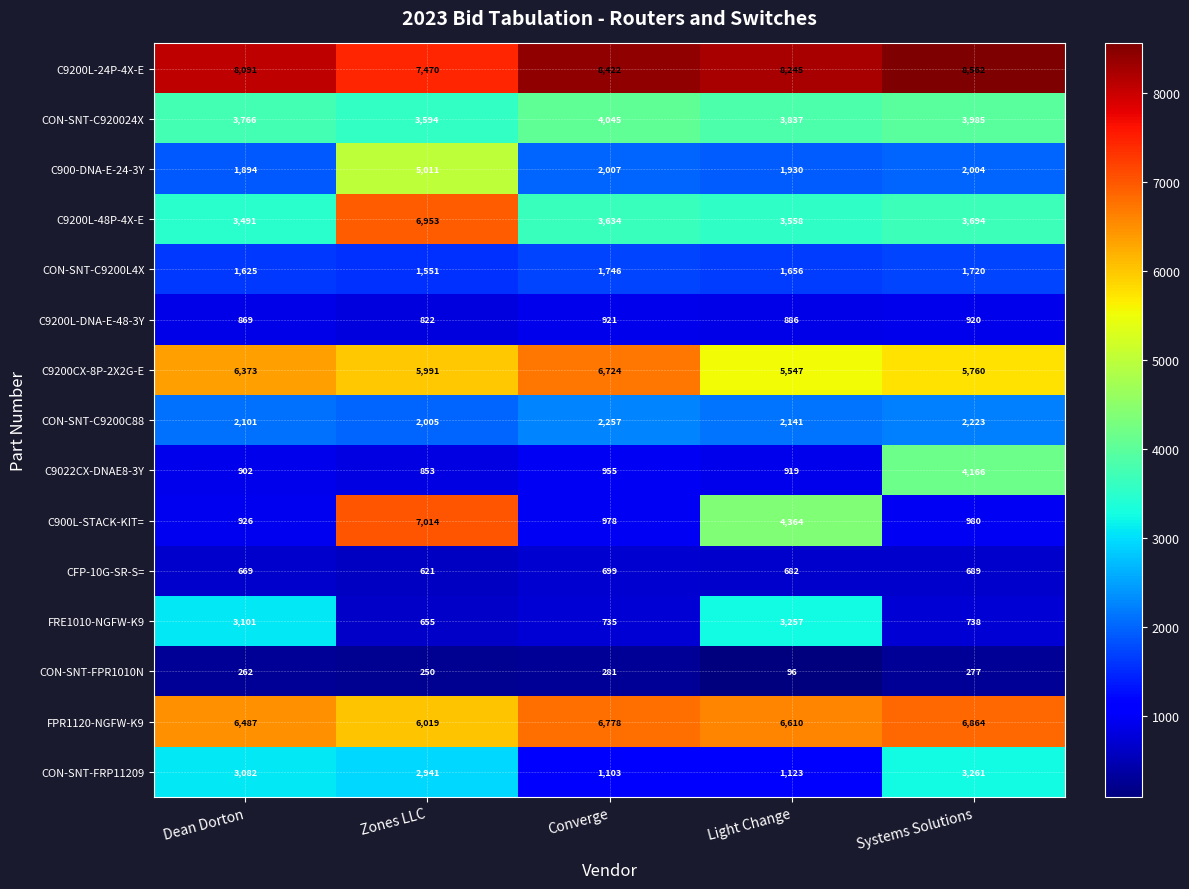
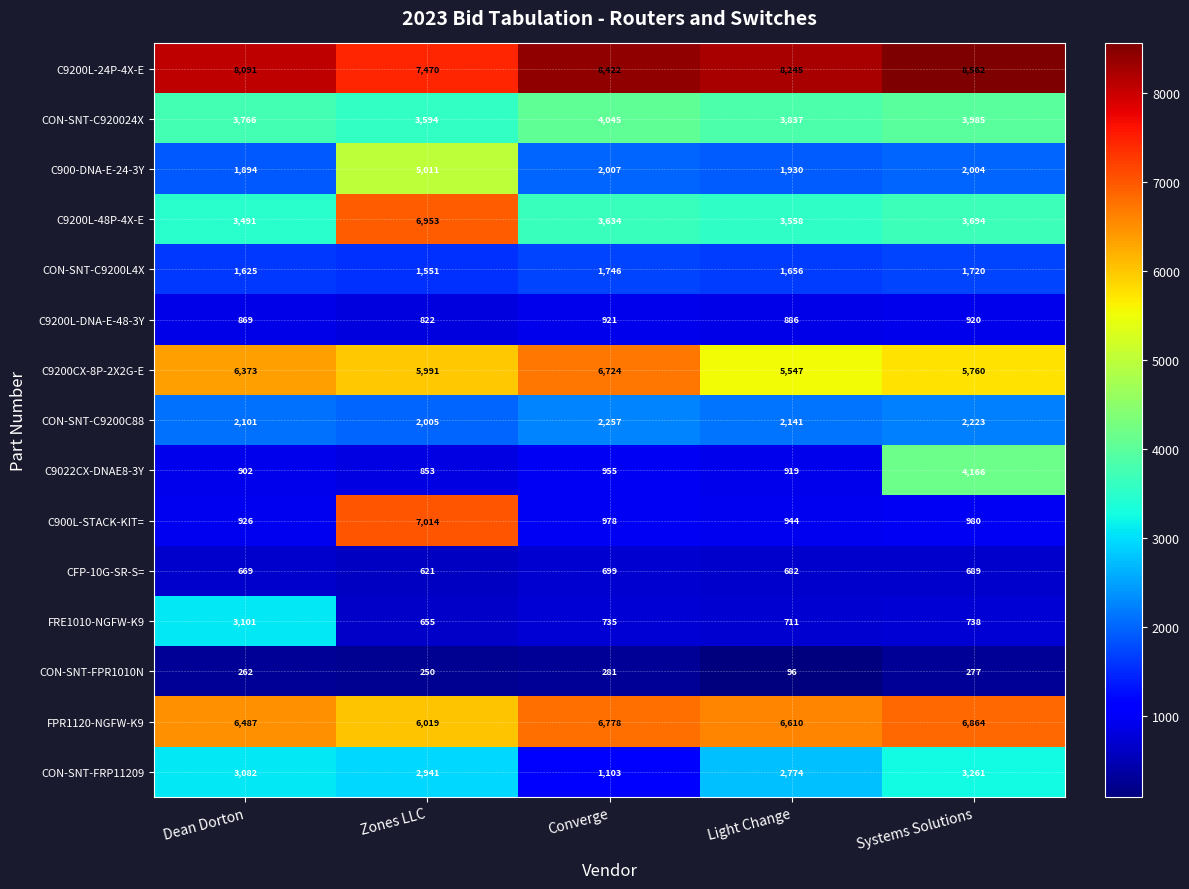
C900L-STACK-KIT=, Light Change: 4,364 -> 944
FRE1010-NGFW-K9, Light Change: 3,257 -> 711
CON-SNT-FRP11209, Light Change: 1,123 -> 2,774
